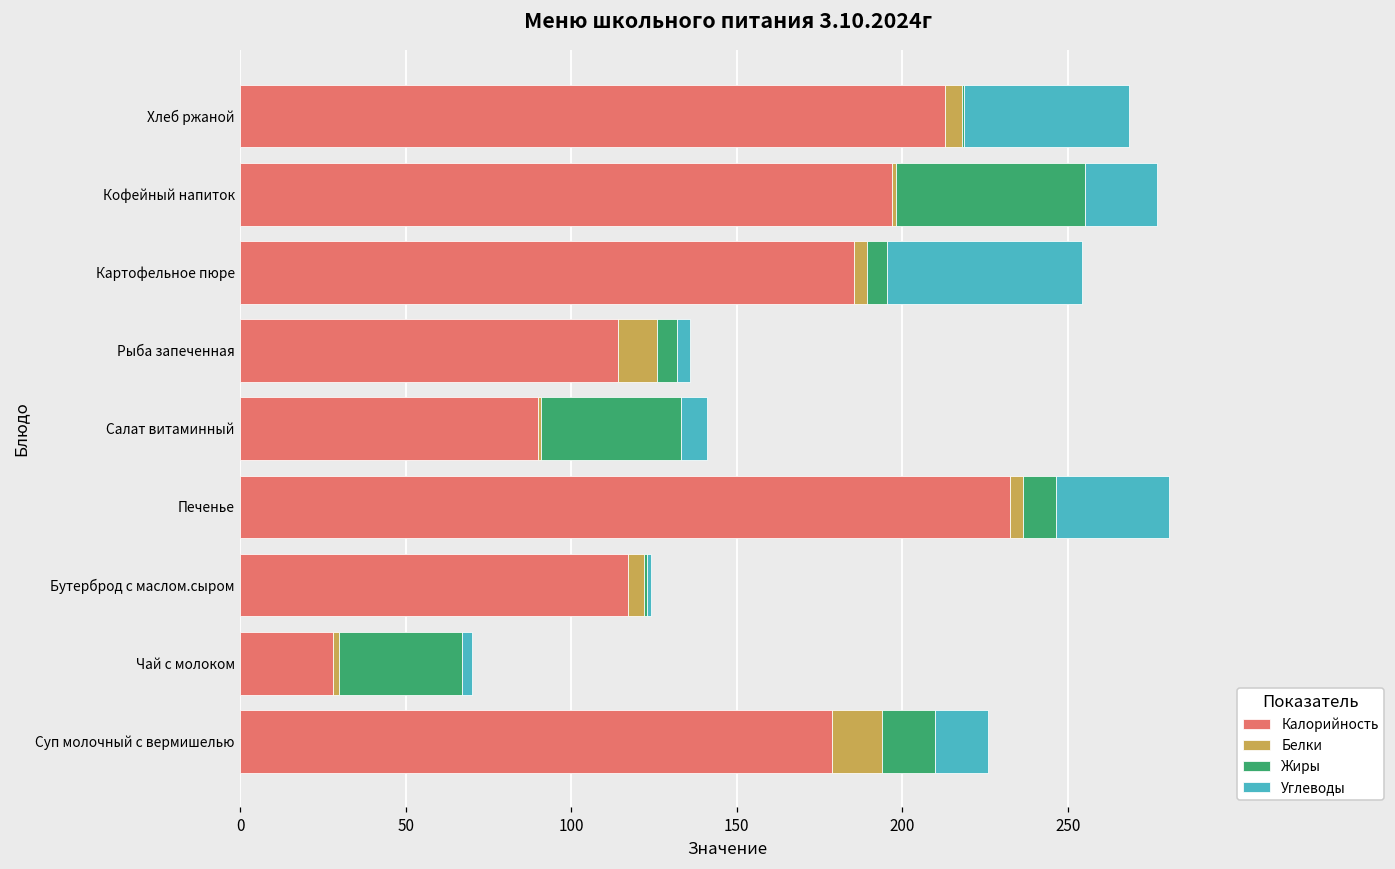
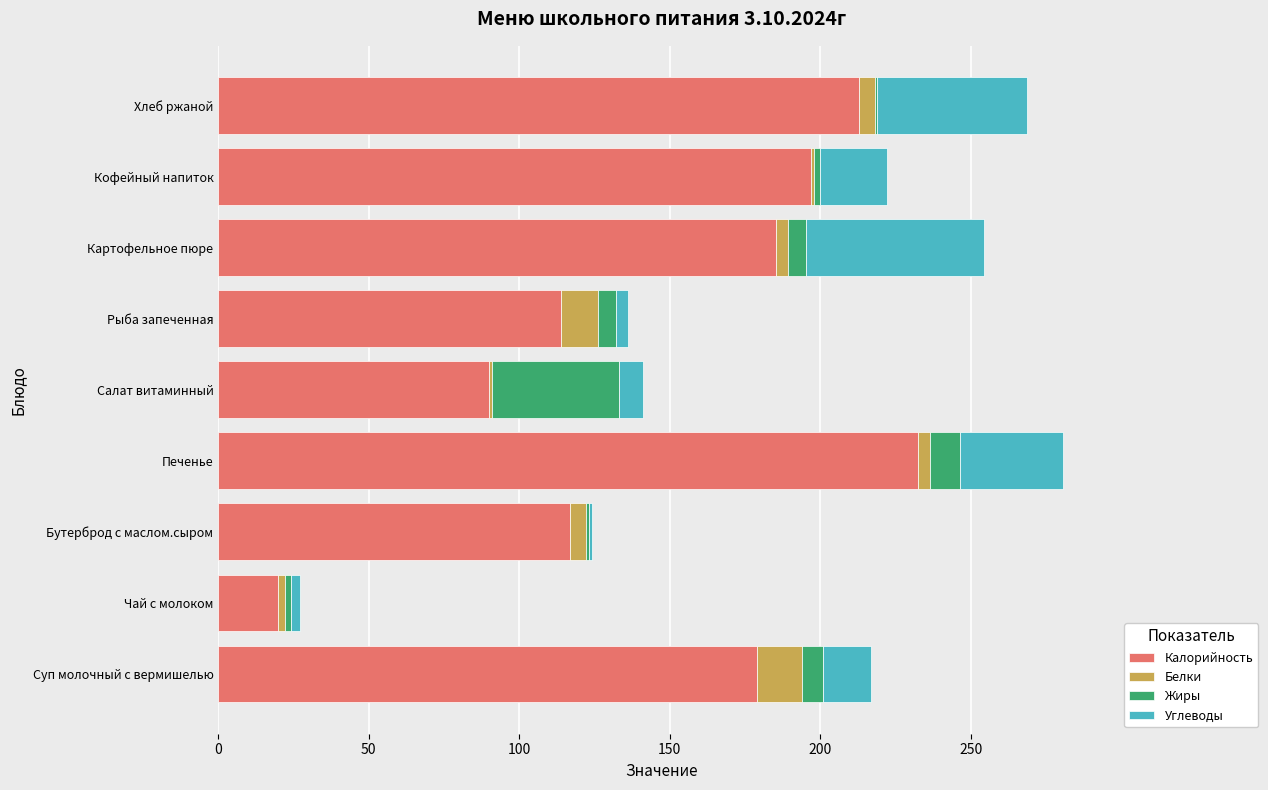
Жиры, Кофейный напиток: 57 -> 2
Калорийность, Чай с молоком: 28 -> 20
Жиры, Чай с молоком: 37 -> 2
Жиры, Суп молочный с вермишелью: 16 -> 7
